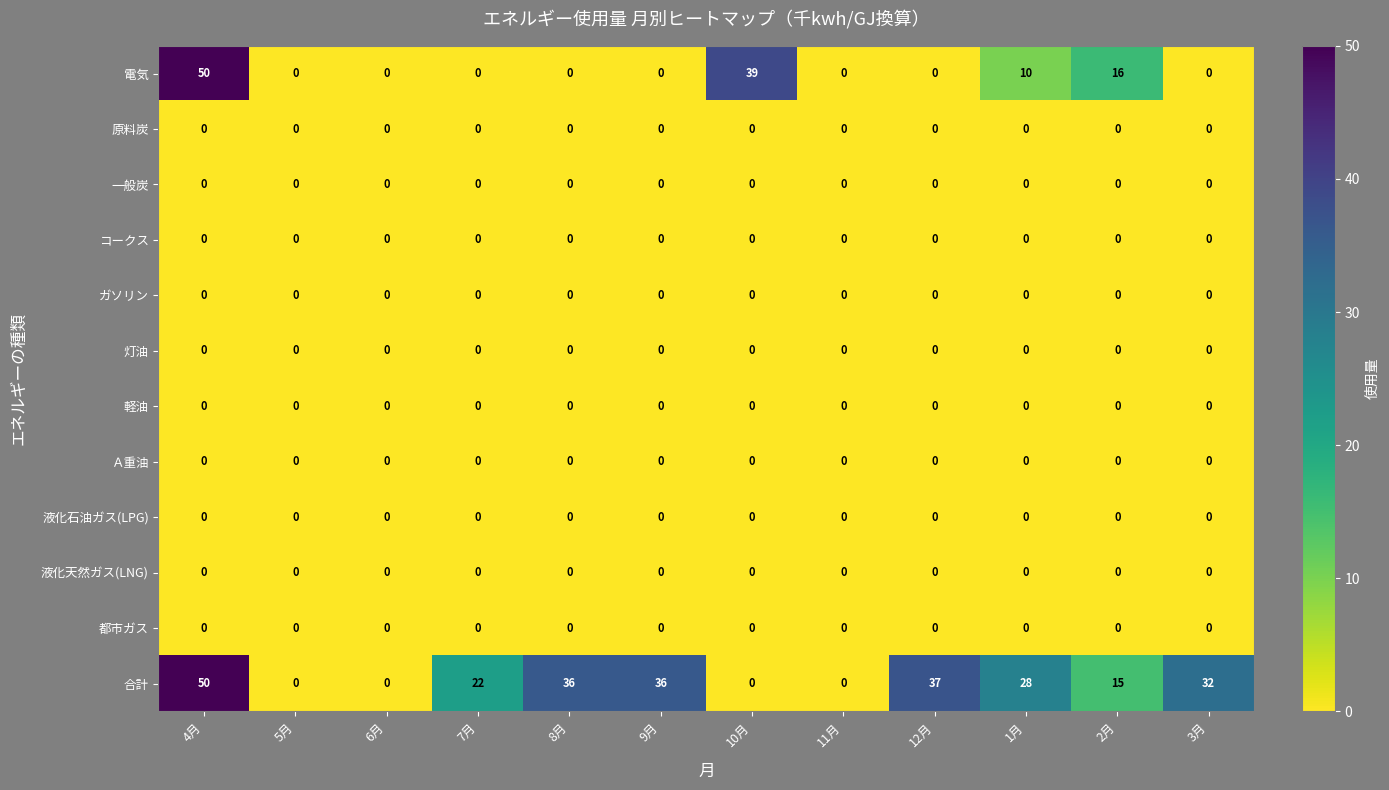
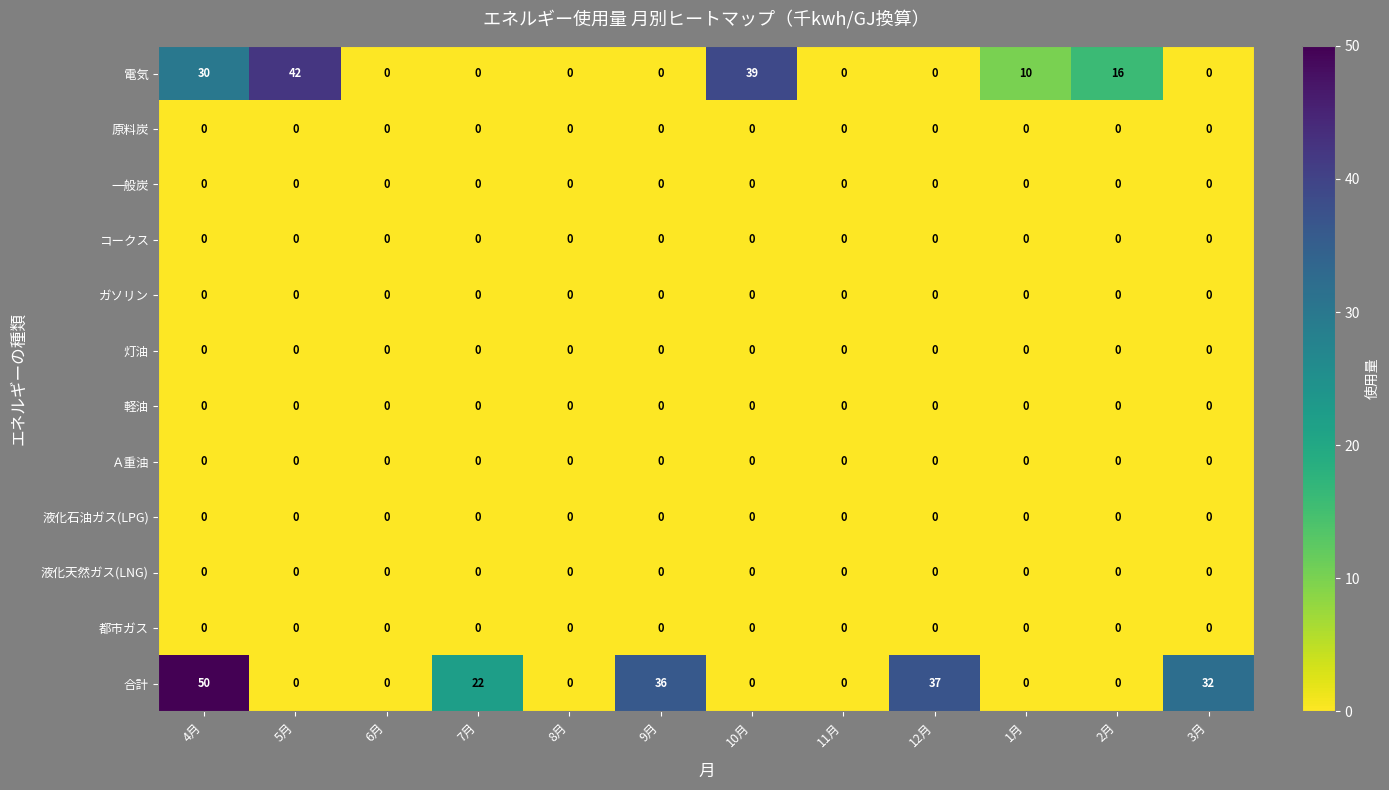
電気, 4月: 50 -> 30
電気, 5月: 0 -> 42
合計, 8月: 36 -> 0
合計, 1月: 28 -> 0
合計, 2月: 15 -> 0
